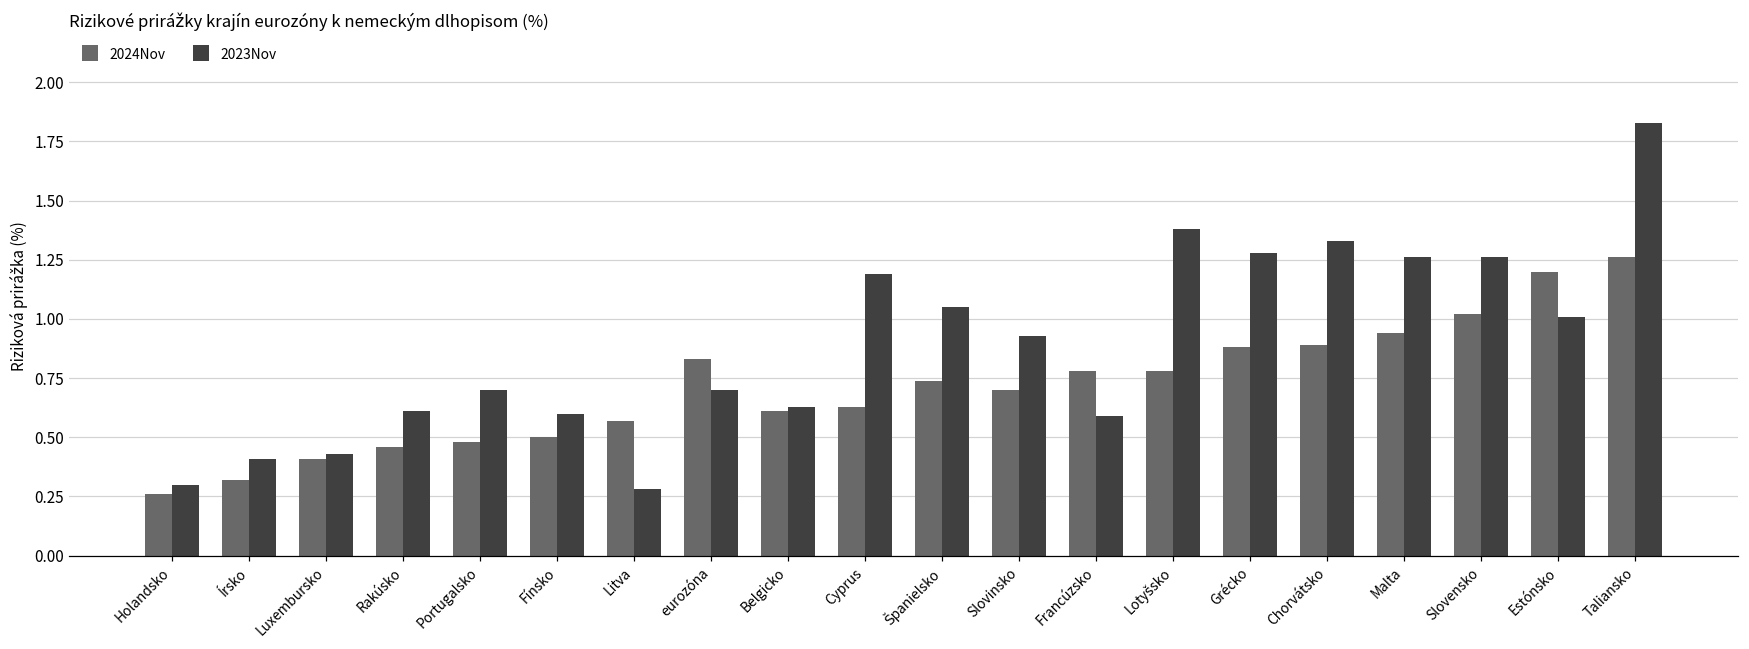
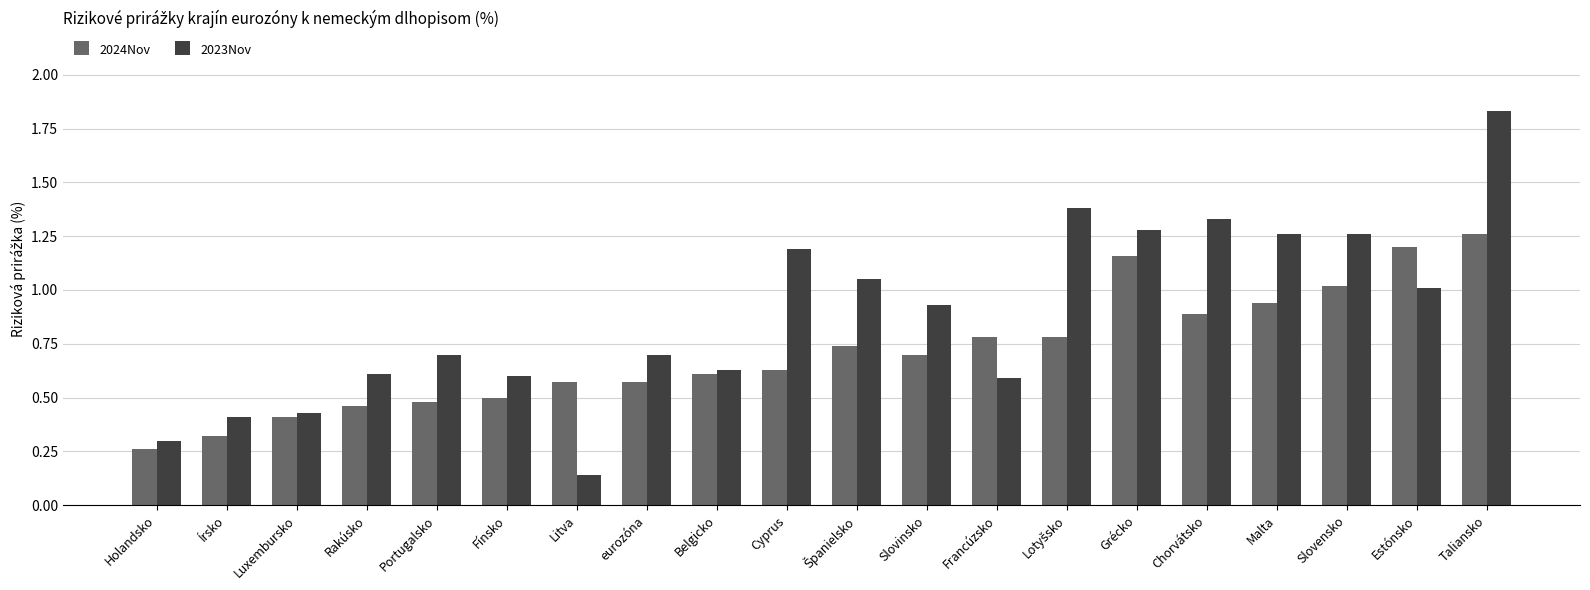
2023Nov, Litva: 0.28 -> 0.14
2024Nov, eurozóna: 0.83 -> 0.57
2024Nov, Grécko: 0.88 -> 1.16
